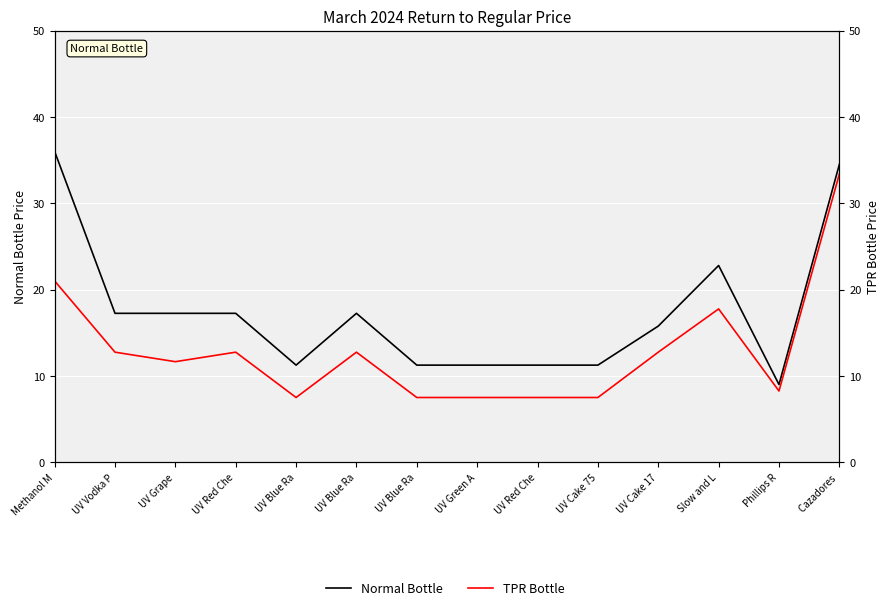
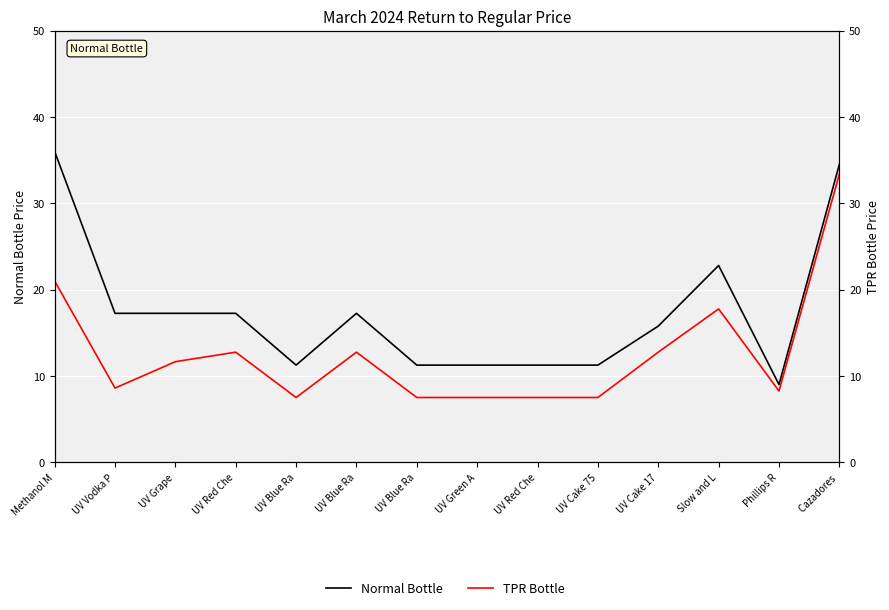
TPR Bottle, UV Vodka P: 13 -> 9
